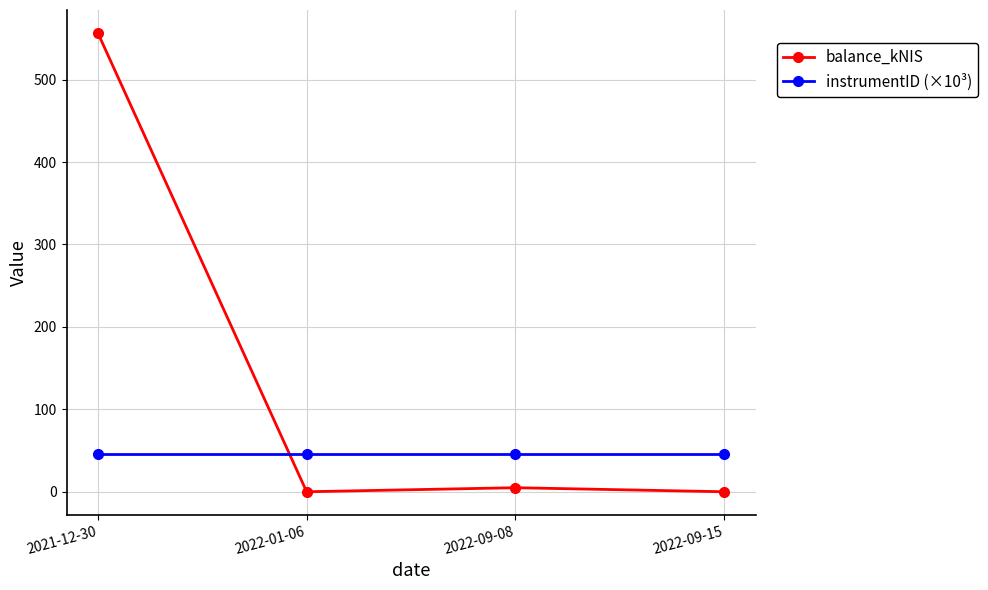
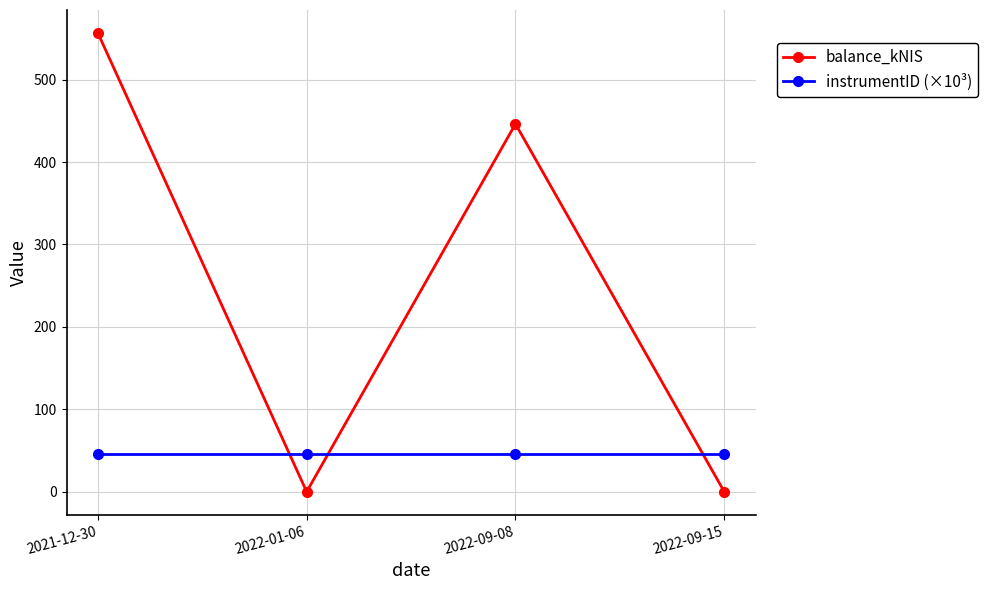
balance_kNIS, 2022-09-08: 0 -> 450
